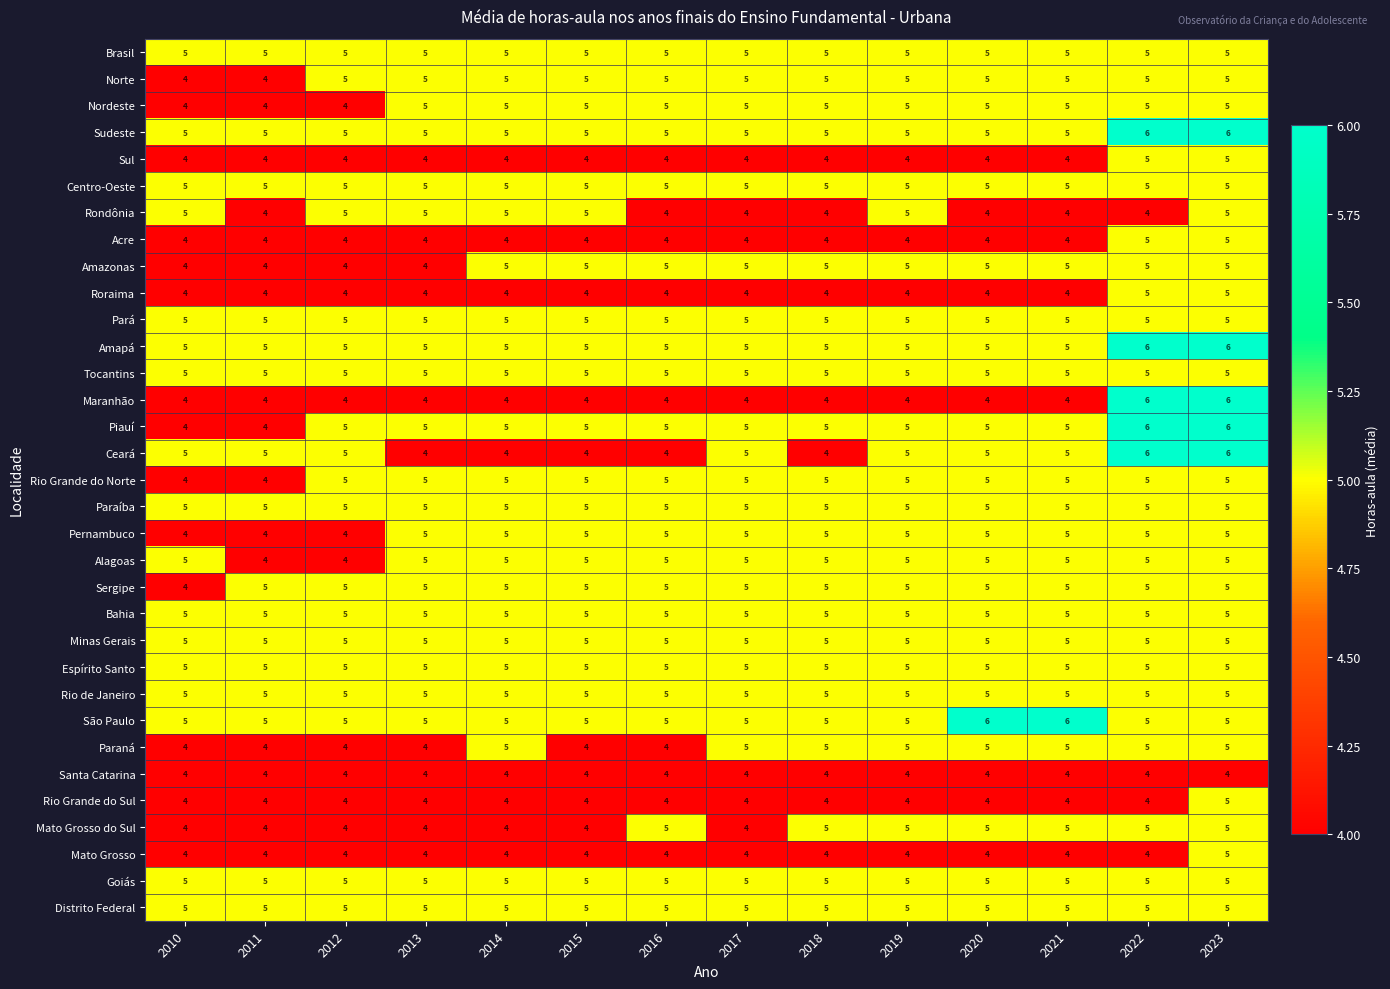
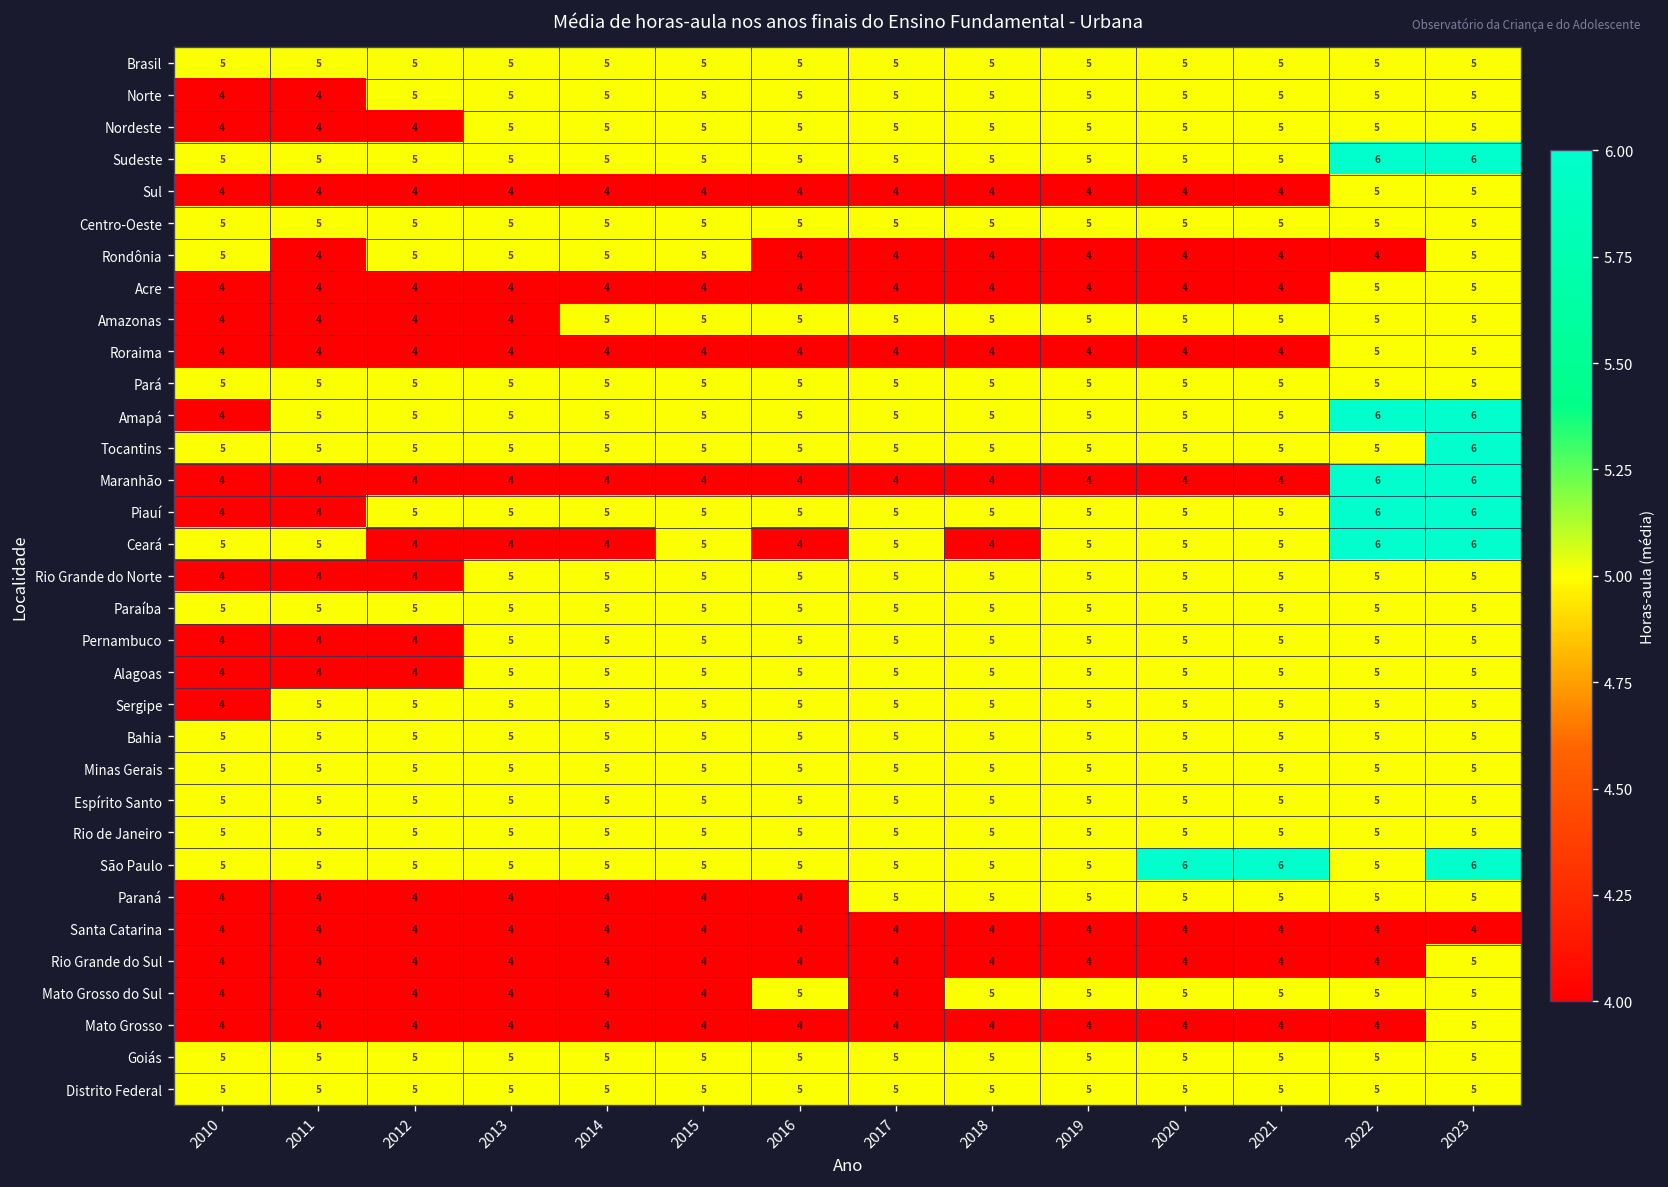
Rondônia, 2019: 5 -> 4
Amapá, 2010: 5 -> 4
Tocantins, 2023: 5 -> 6
Ceará, 2012: 5 -> 4
Ceará, 2015: 4 -> 5
Rio Grande do Norte, 2012: 5 -> 4
Alagoas, 2010: 5 -> 4
São Paulo, 2023: 5 -> 6
Paraná, 2014: 5 -> 4
